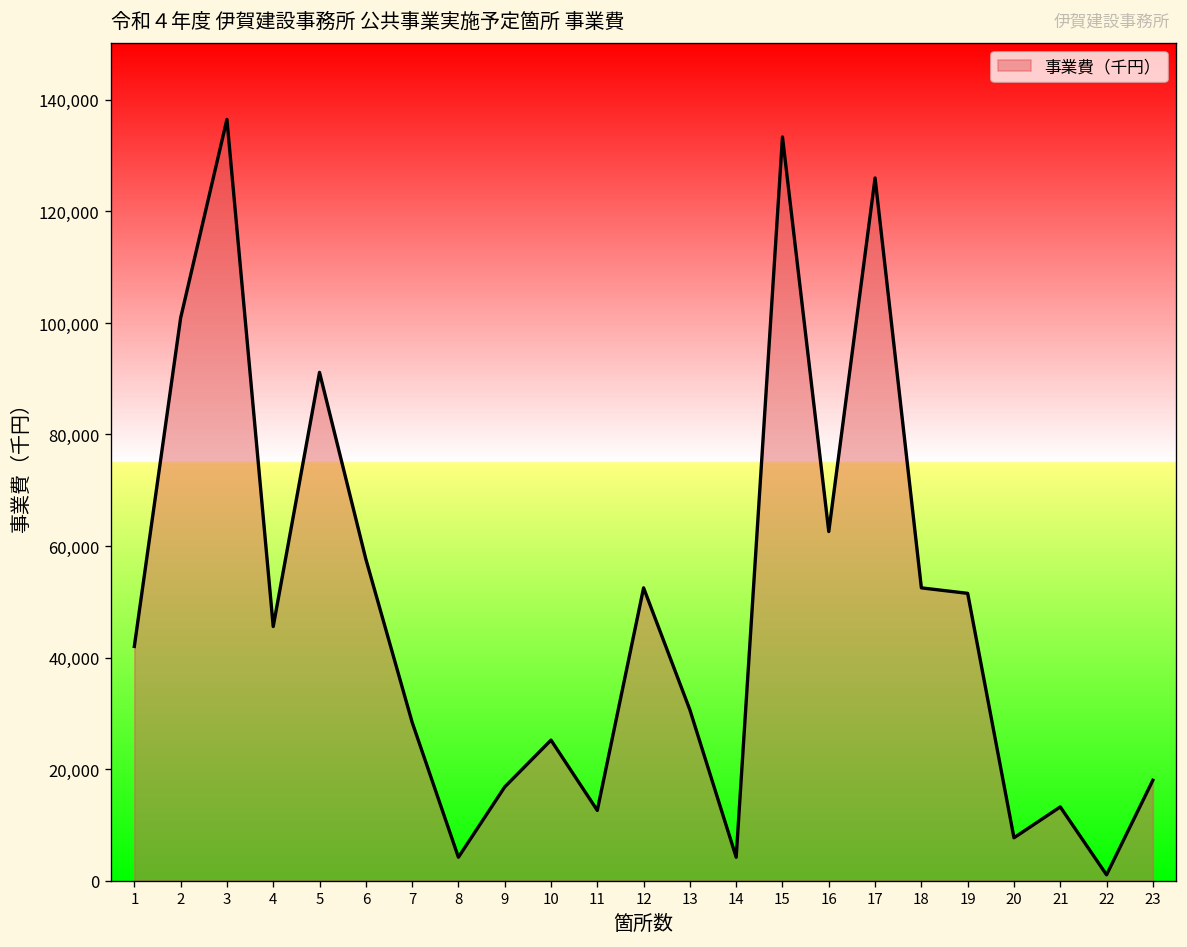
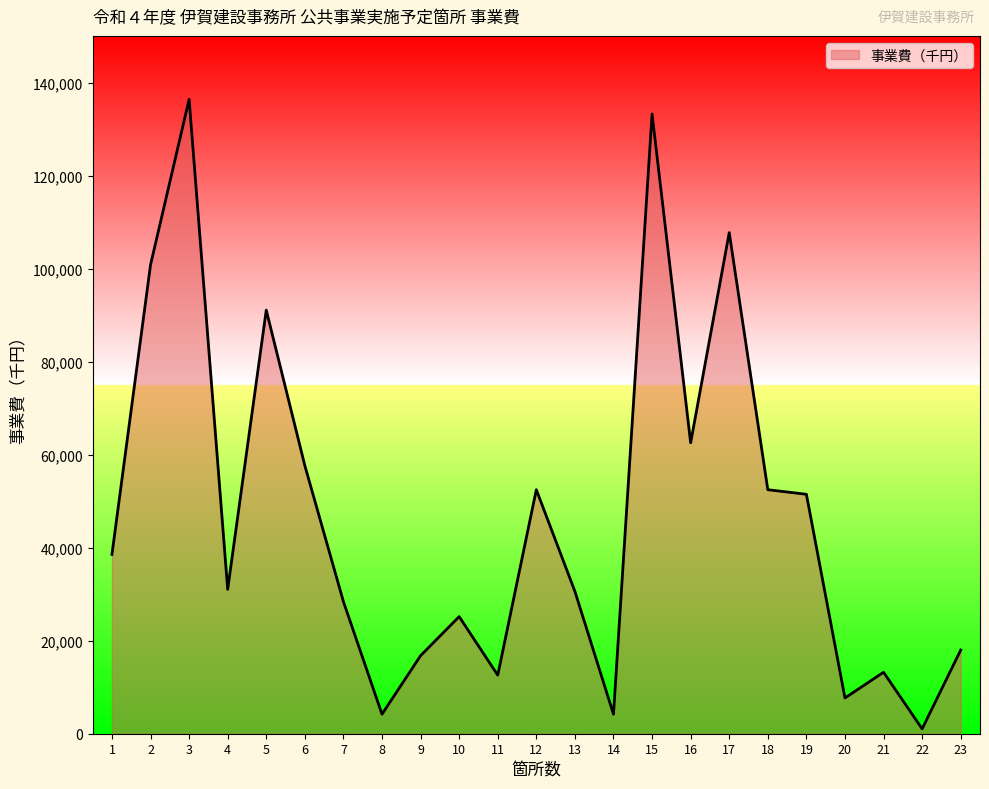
1: 42,000 -> 39,000
4: 46,000 -> 31,000
17: 126,000 -> 108,000
